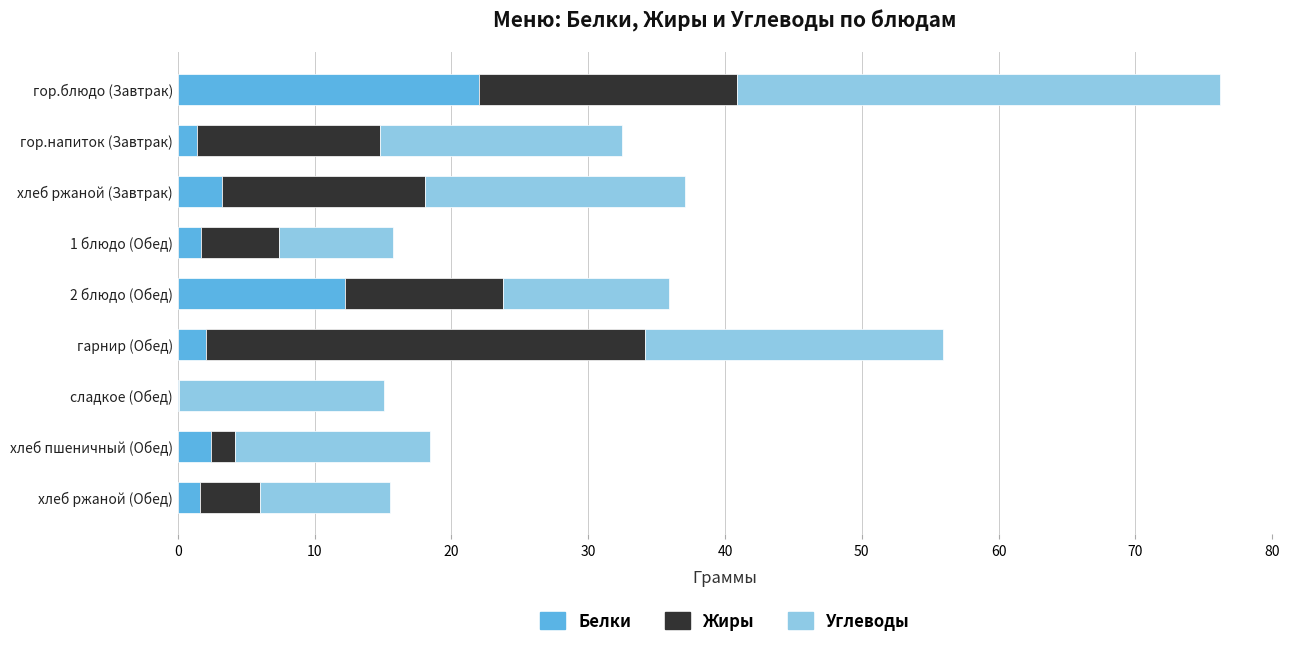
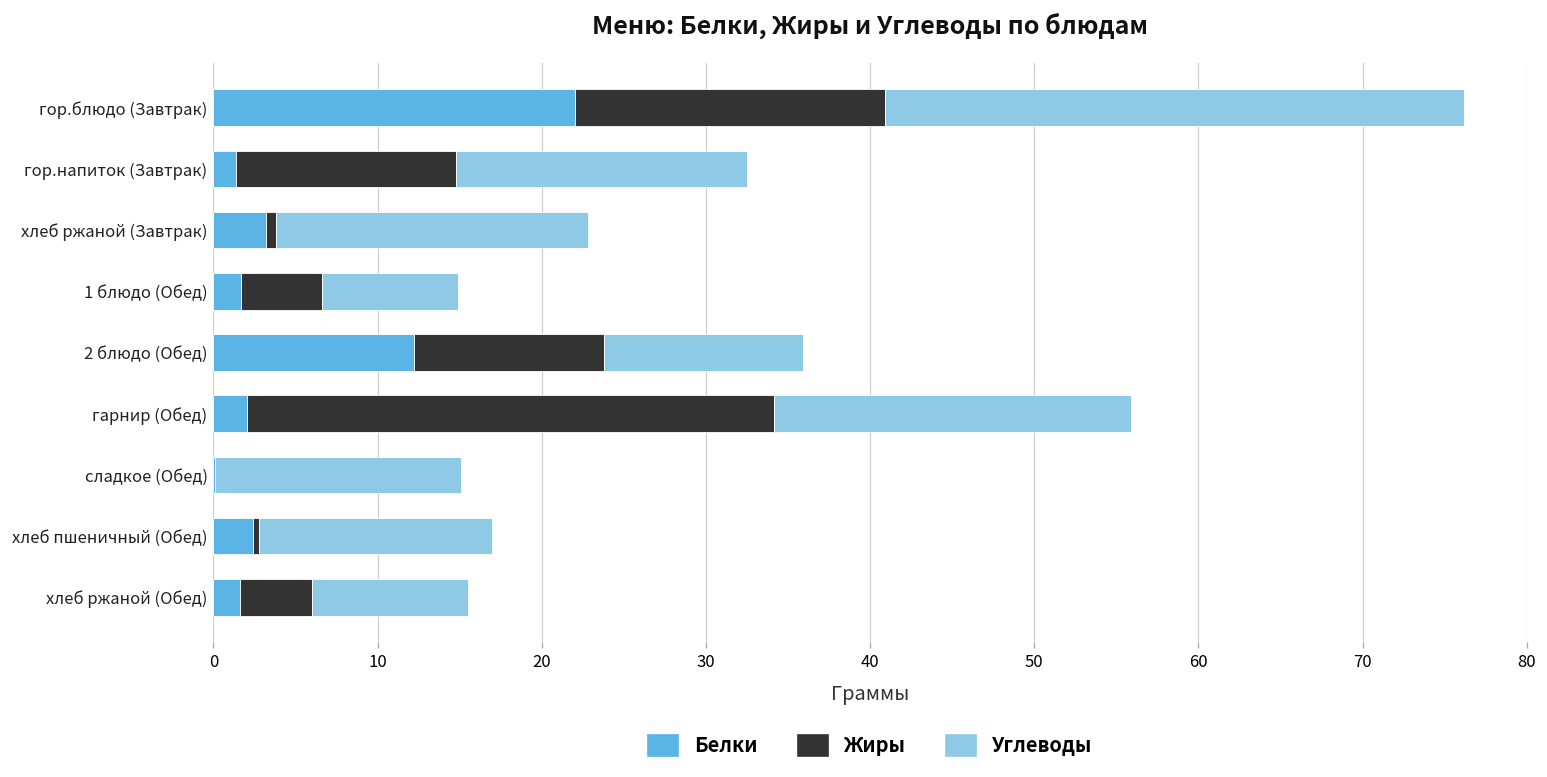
Жиры, хлеб ржаной (Завтрак): 14.9 -> 0.6
Жиры, 1 блюдо (Обед): 5.7 -> 4.9
Жиры, хлеб пшеничный (Обед): 1.8 -> 0.4
